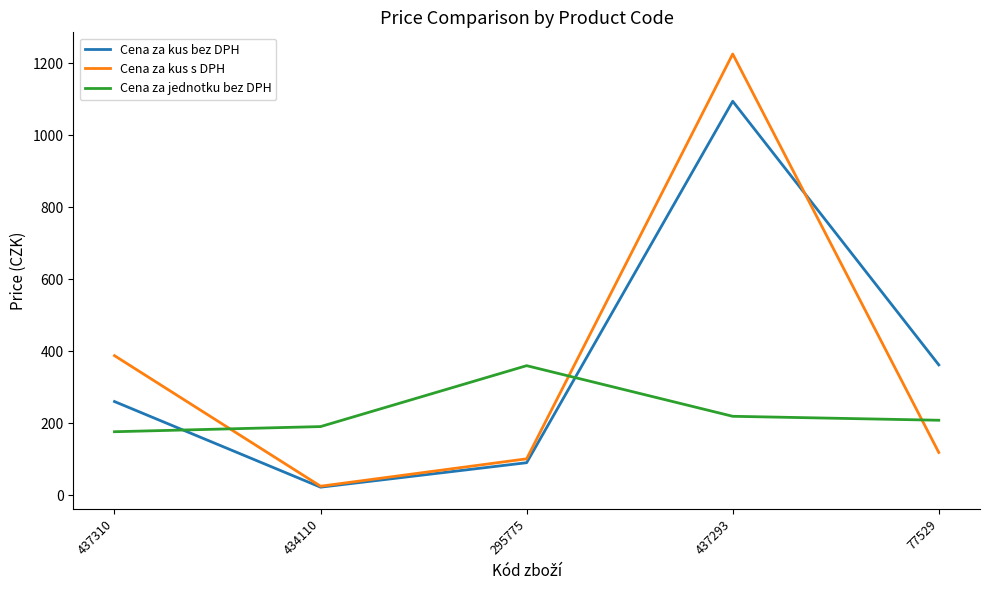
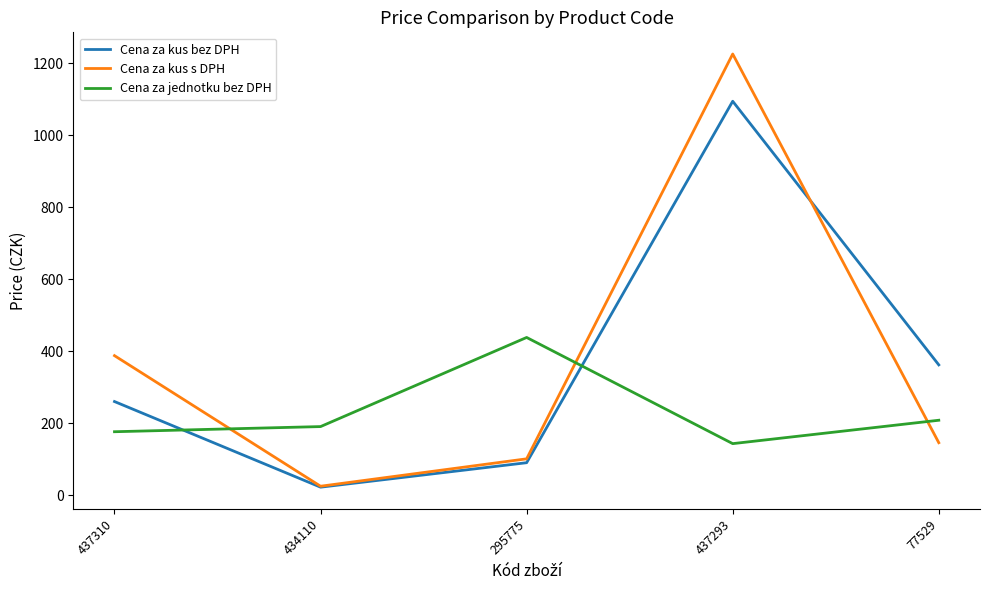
Cena za jednotku bez DPH, 295775: 360 -> 440
Cena za jednotku bez DPH, 437293: 220 -> 140
Cena za kus s DPH, 77529: 120 -> 150
